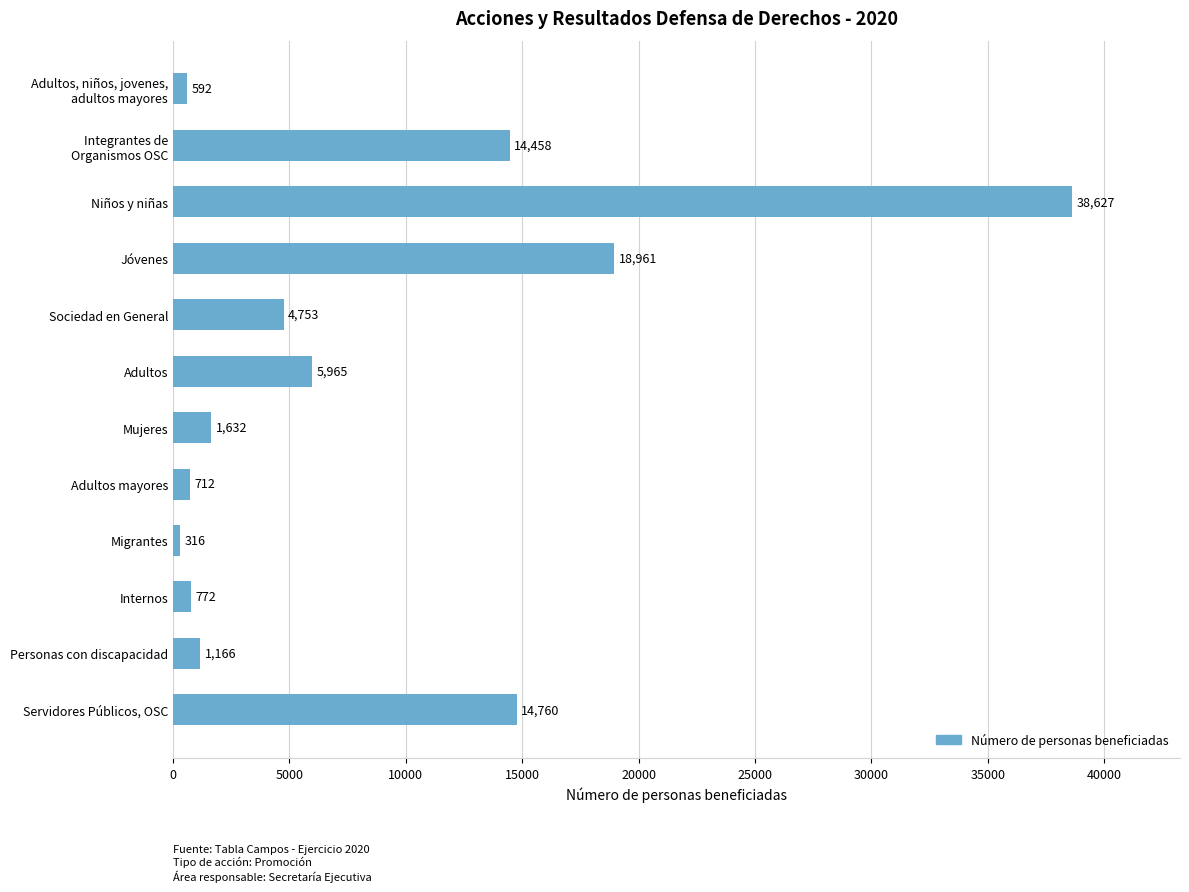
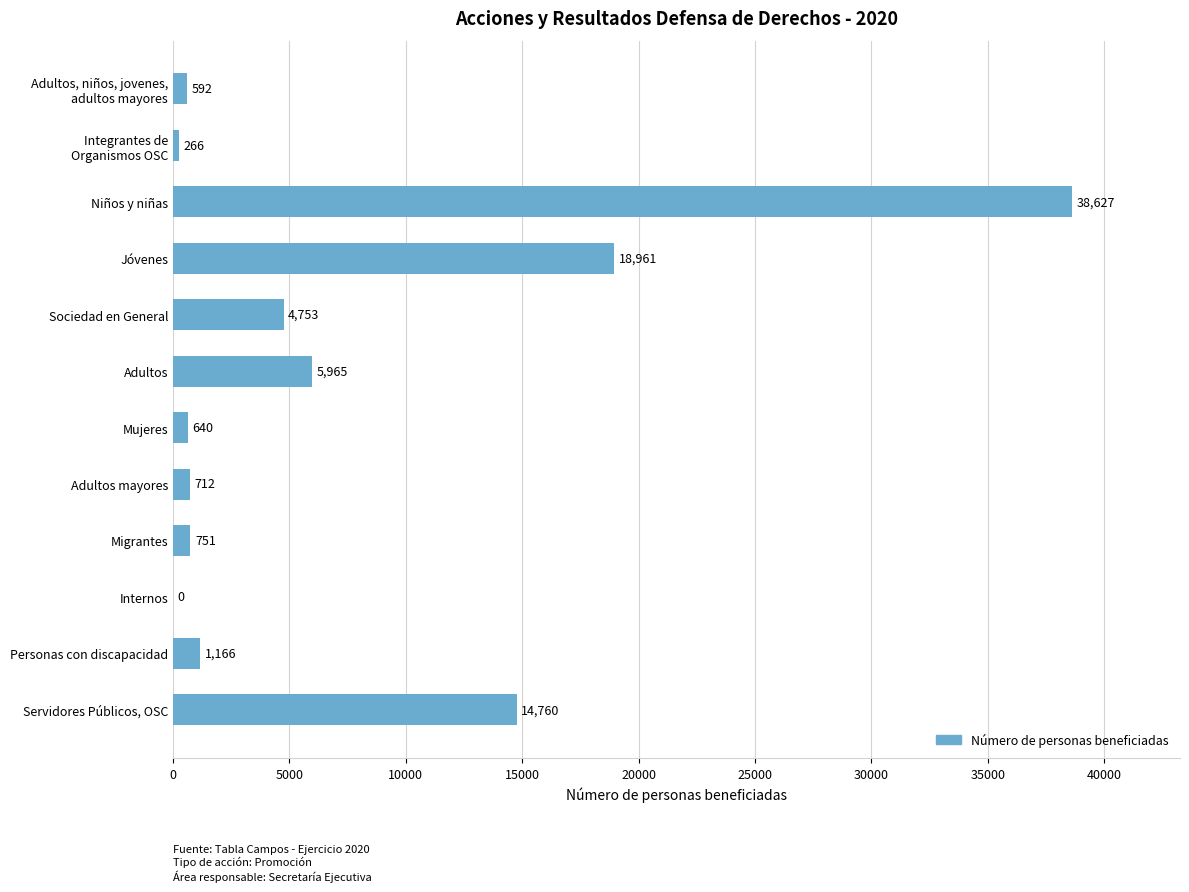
Integrantes de Organismos OSC: 14,458 -> 266
Mujeres: 1,632 -> 640
Migrantes: 316 -> 751
Internos: 772 -> 0
